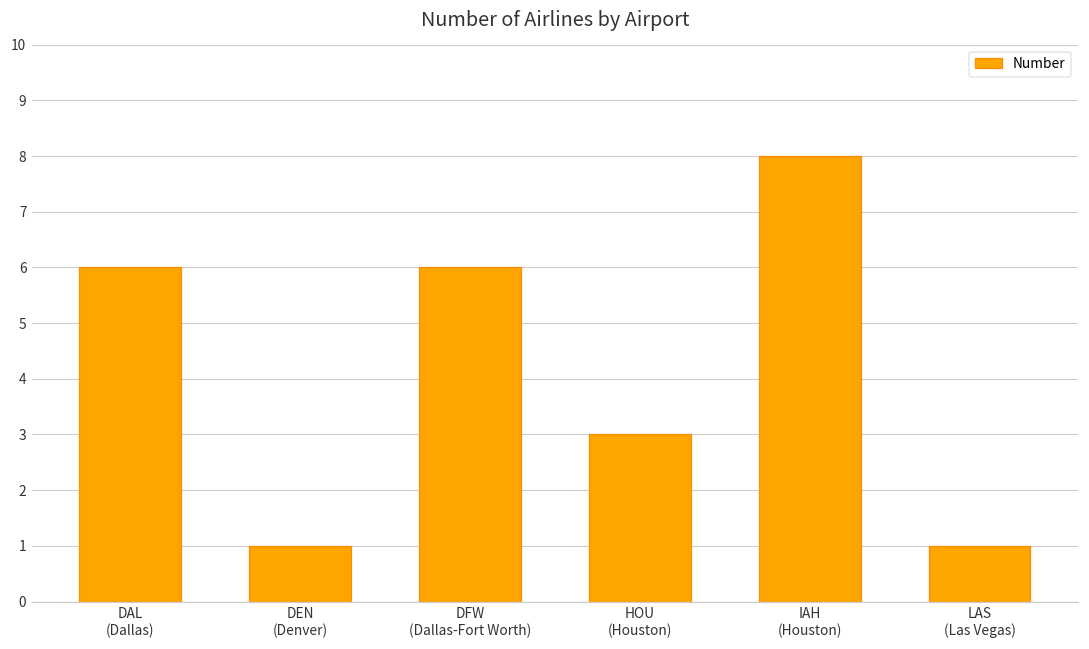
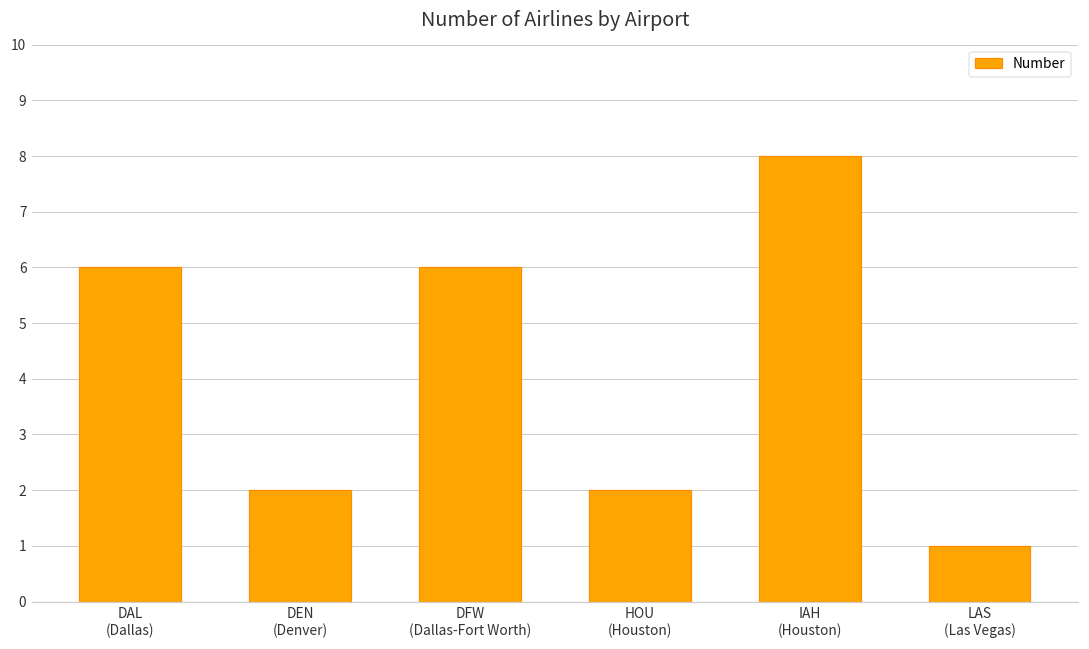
DEN (Denver): 1 -> 2
HOU (Houston): 3 -> 2
